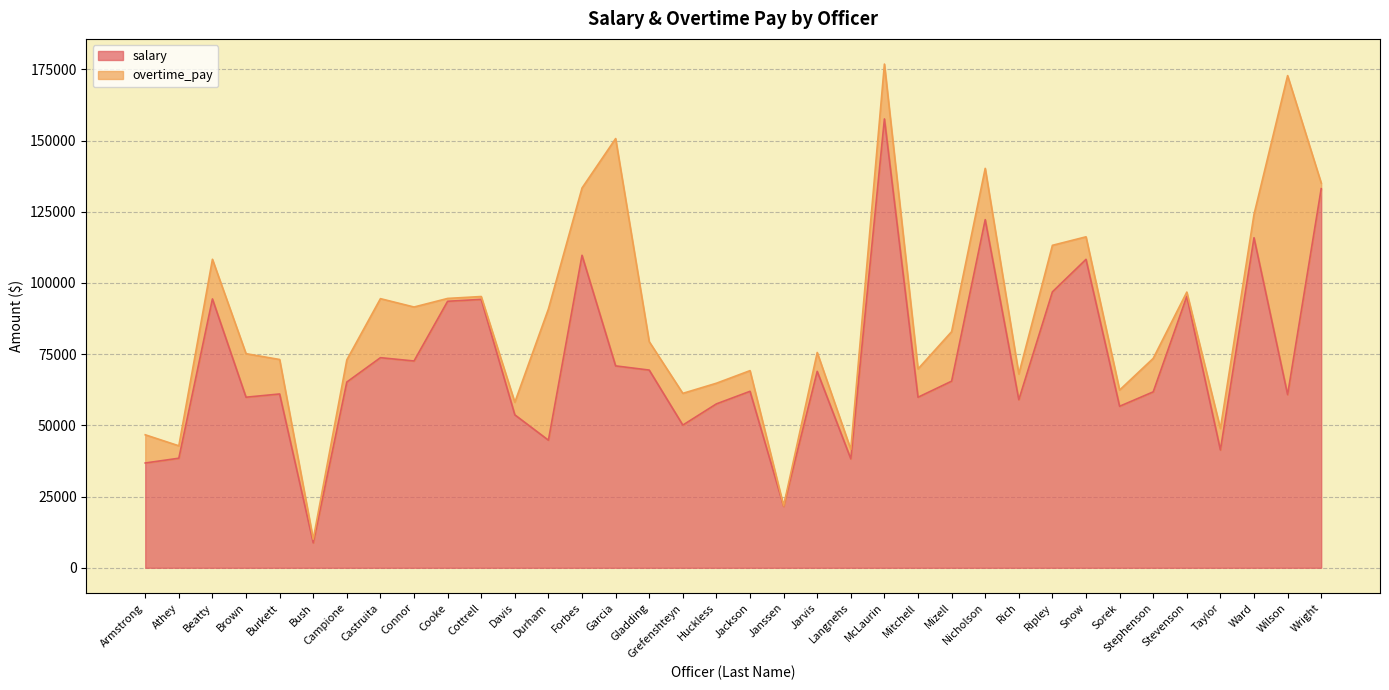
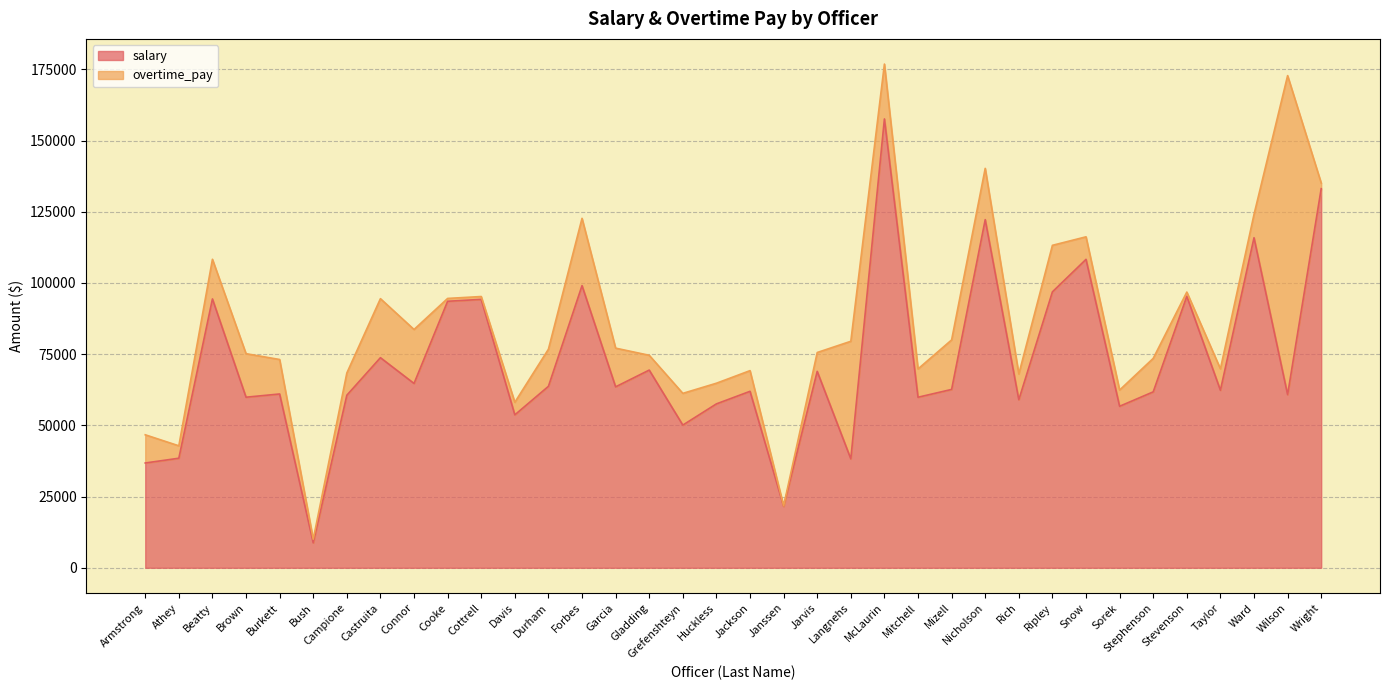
salary, Campione: 65000 -> 61000
salary, Connor: 73000 -> 65000
salary, Durham: 45000 -> 64000
overtime_pay, Durham: 46000 -> 13000
salary, Forbes: 110000 -> 99000
salary, Garcia: 71000 -> 64000
overtime_pay, Garcia: 80000 -> 14000
overtime_pay, Gladding: 10000 -> 5000
overtime_pay, Langnehs: 3000 -> 41000
salary, Mizell: 66000 -> 63000
salary, Taylor: 41000 -> 62000
